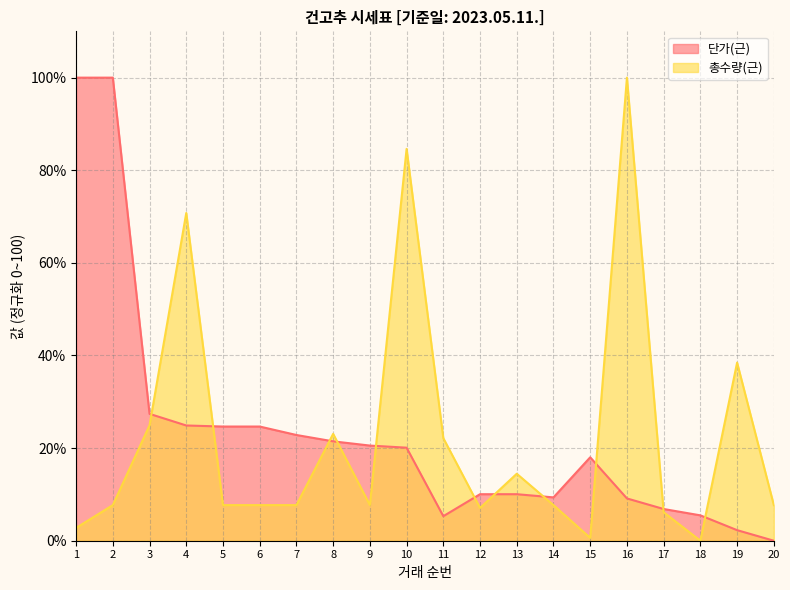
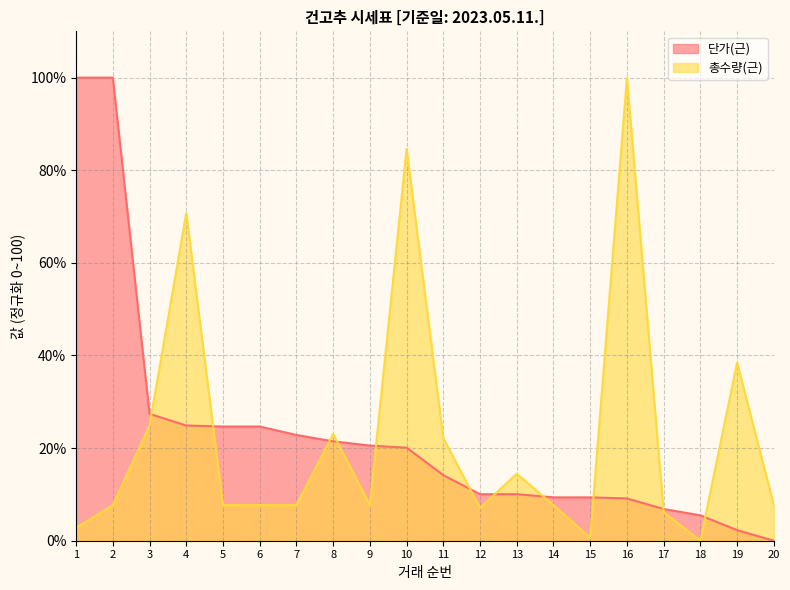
단가(근), 11: 5% -> 14%
단가(근), 15: 18% -> 9%
